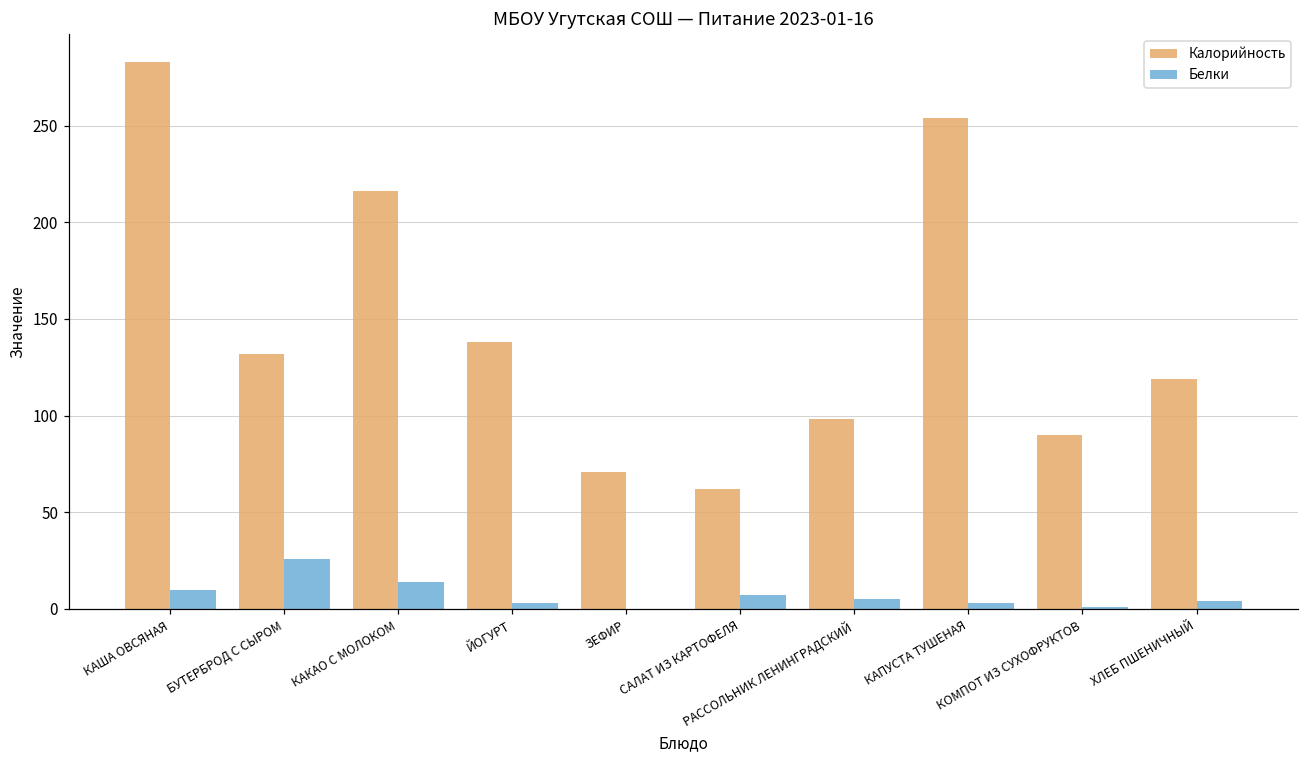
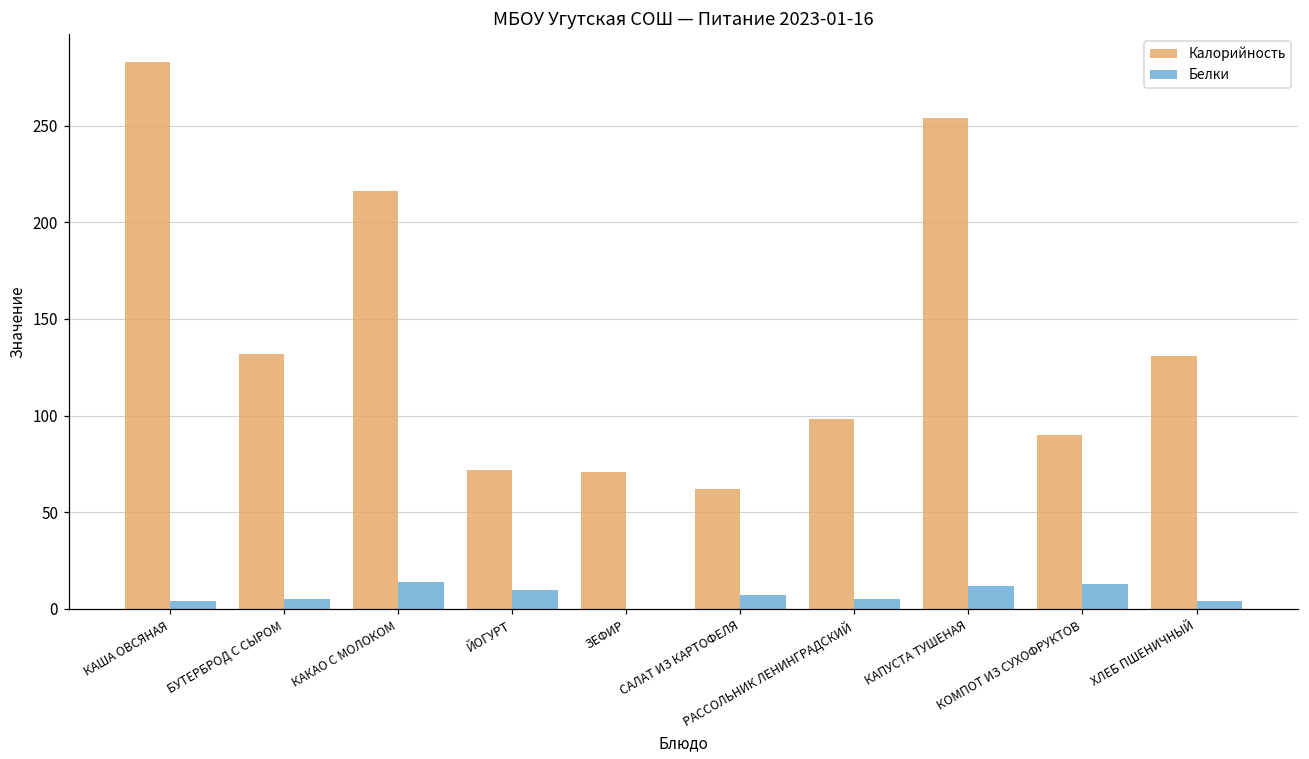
Белки, КАША ОВСЯНАЯ: 10 -> 4
Белки, БУТЕРБРОД С СЫРОМ: 26 -> 5
Калорийность, ЙОГУРТ: 138 -> 72
Белки, ЙОГУРТ: 3 -> 10
Белки, КАПУСТА ТУШЕНАЯ: 3 -> 12
Белки, КОМПОТ ИЗ СУХОФРУКТОВ: 1 -> 13
Калорийность, ХЛЕБ ПШЕНИЧНЫЙ: 119 -> 131
